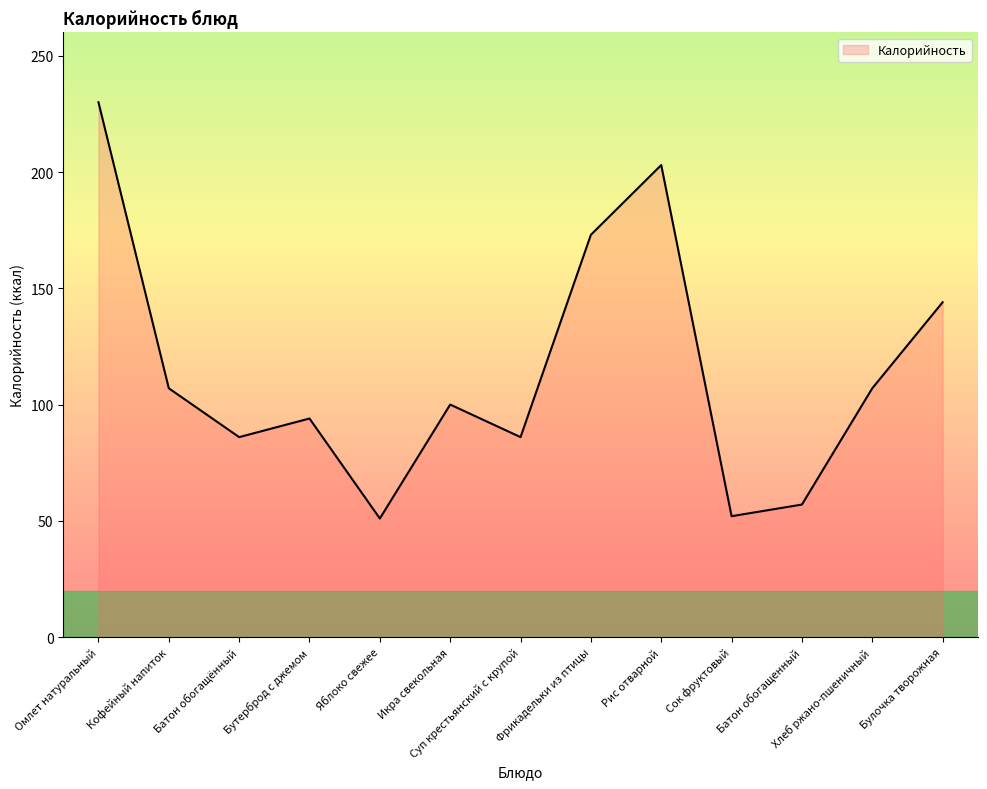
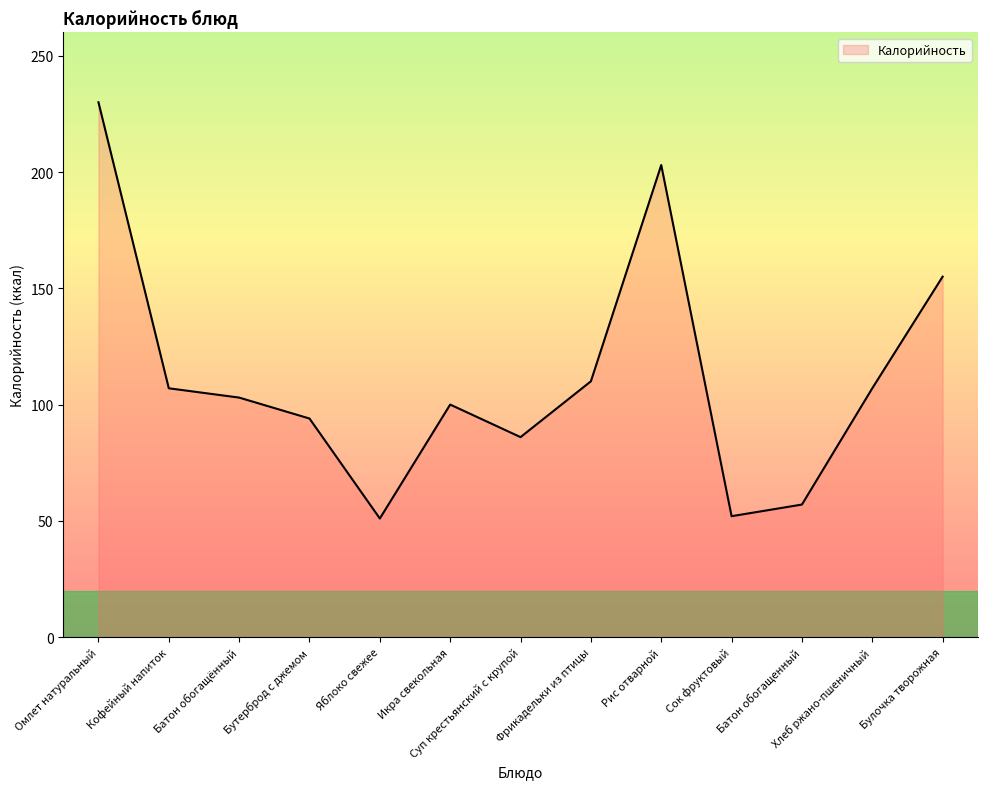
Батон обогащённый: 86 -> 103
Фрикадельки из птицы: 173 -> 110
Булочка творожная: 144 -> 155
